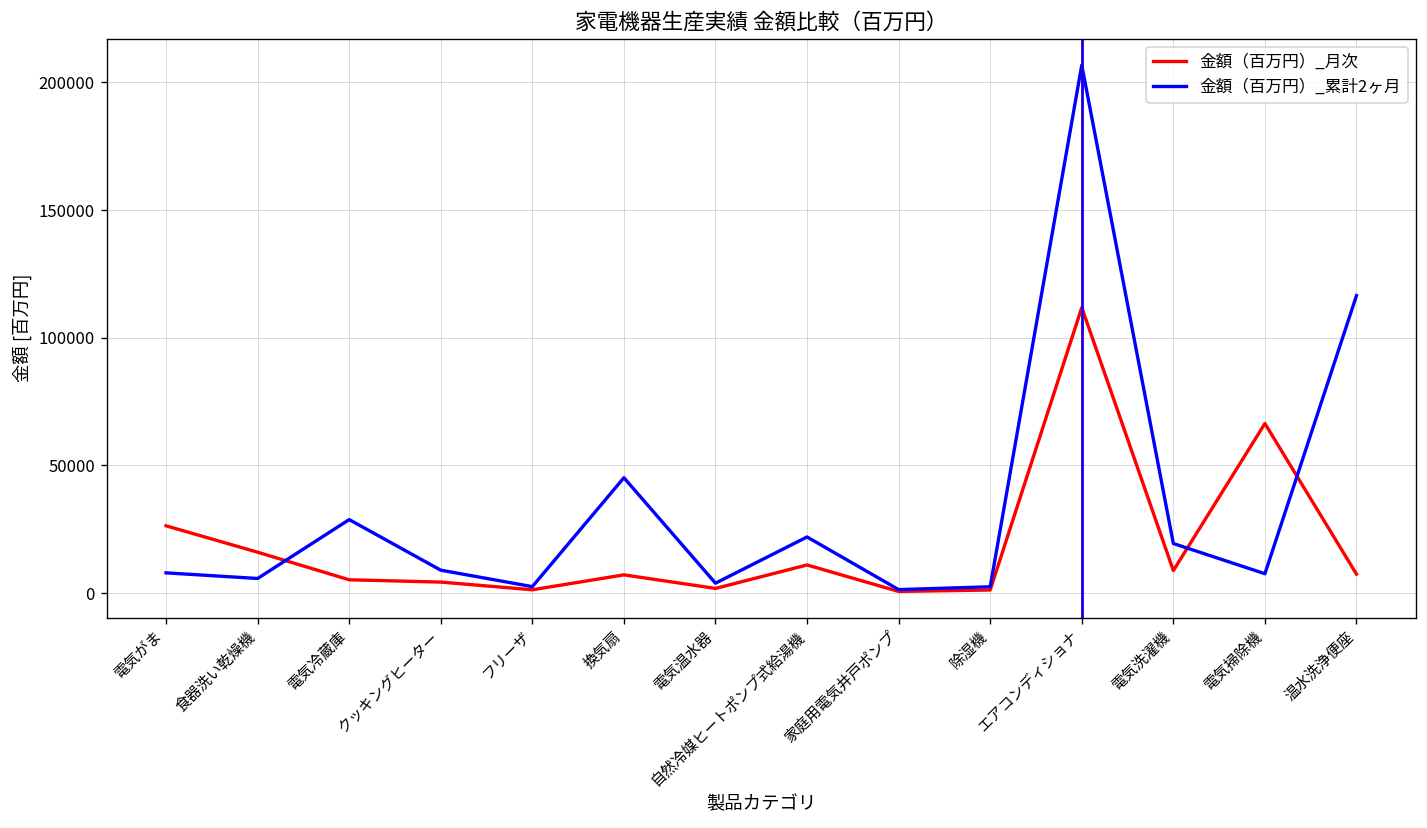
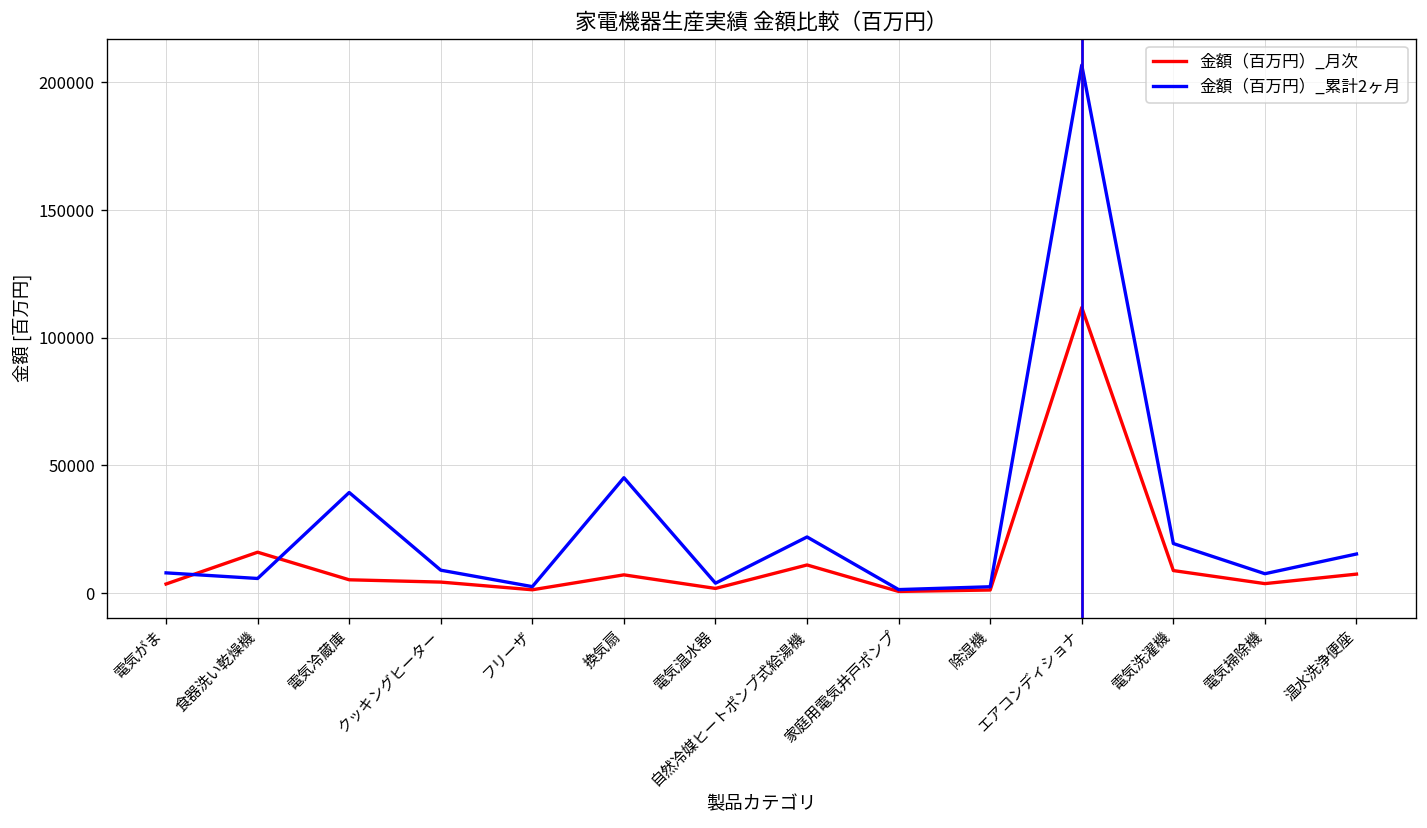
金額（百万円）_月次, 電気がま: 26000 -> 4000
金額（百万円）_累計2ヶ月, 電気冷蔵庫: 29000 -> 39000
金額（百万円）_月次, 電気掃除機: 66000 -> 4000
金額（百万円）_累計2ヶ月, 温水洗浄便座: 117000 -> 15000
